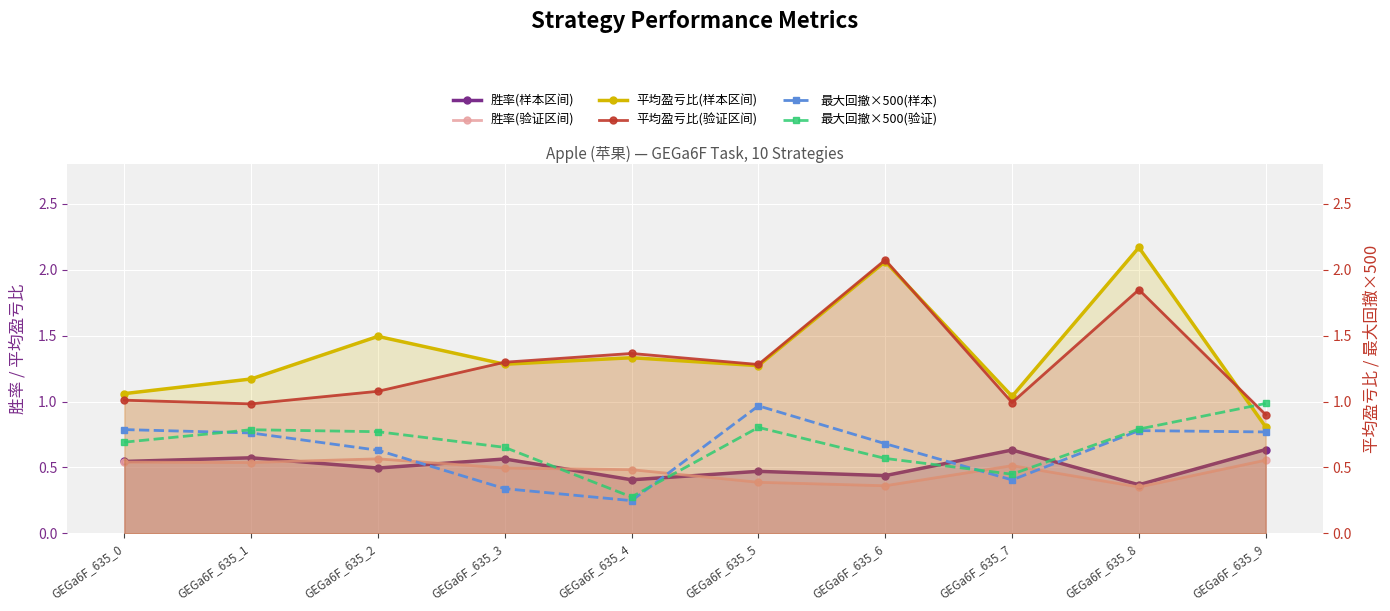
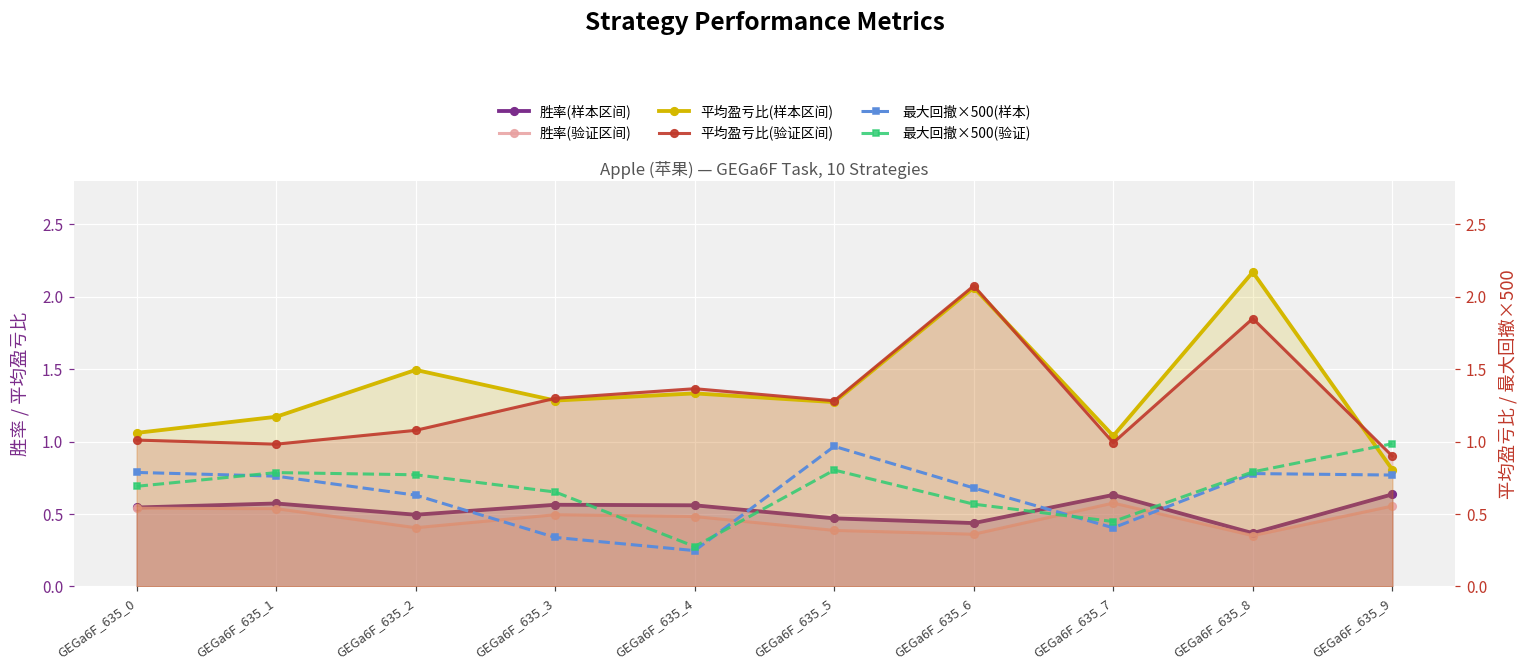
胜率(验证区间), GEGa6F_635_2: 0.56 -> 0.41
胜率(样本区间), GEGa6F_635_4: 0.41 -> 0.56
胜率(验证区间), GEGa6F_635_7: 0.51 -> 0.58
